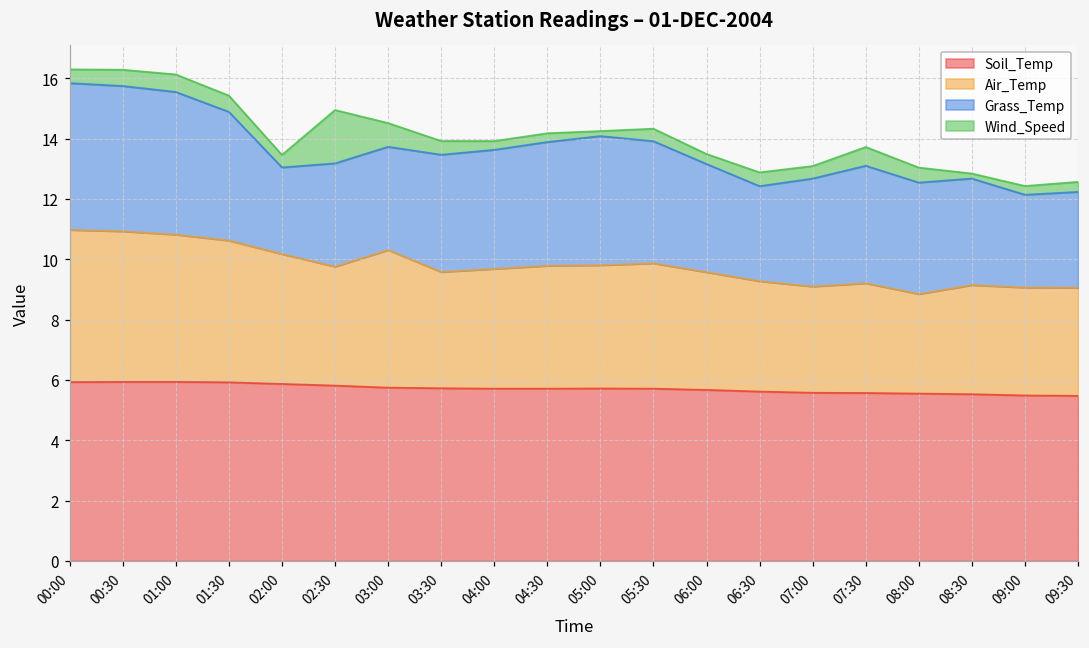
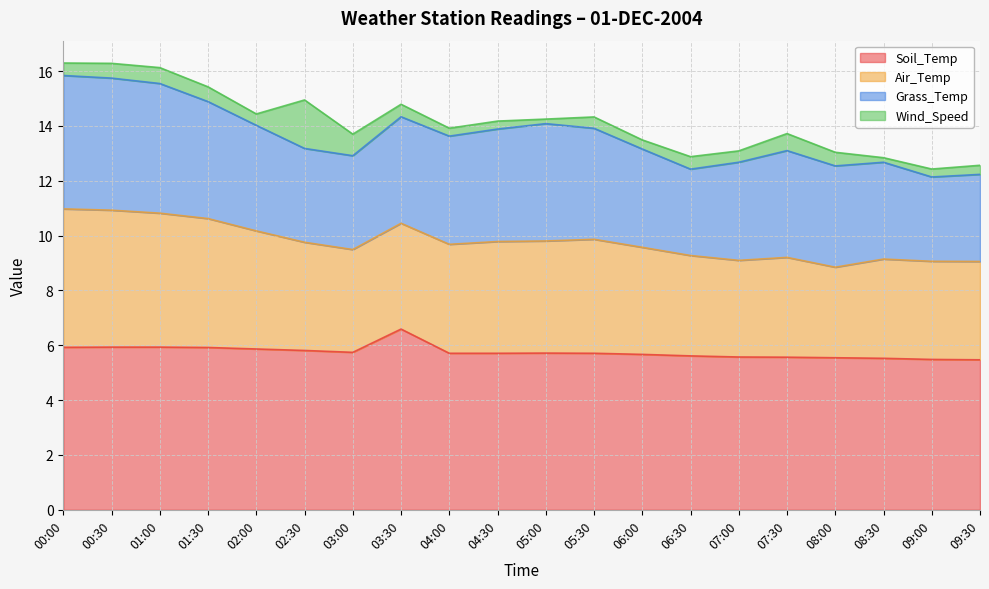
Grass_Temp, 02:00: 2.9 -> 3.9
Air_Temp, 03:00: 4.6 -> 3.7
Soil_Temp, 03:30: 5.7 -> 6.6
